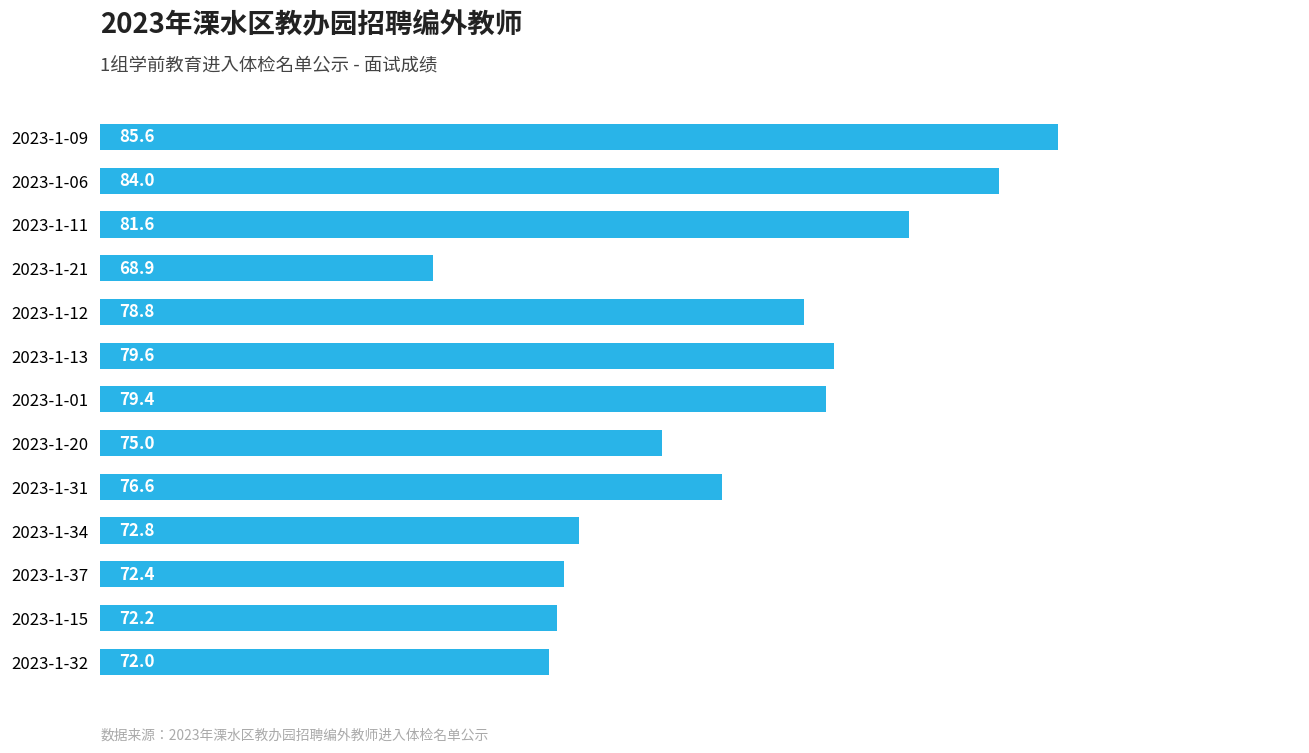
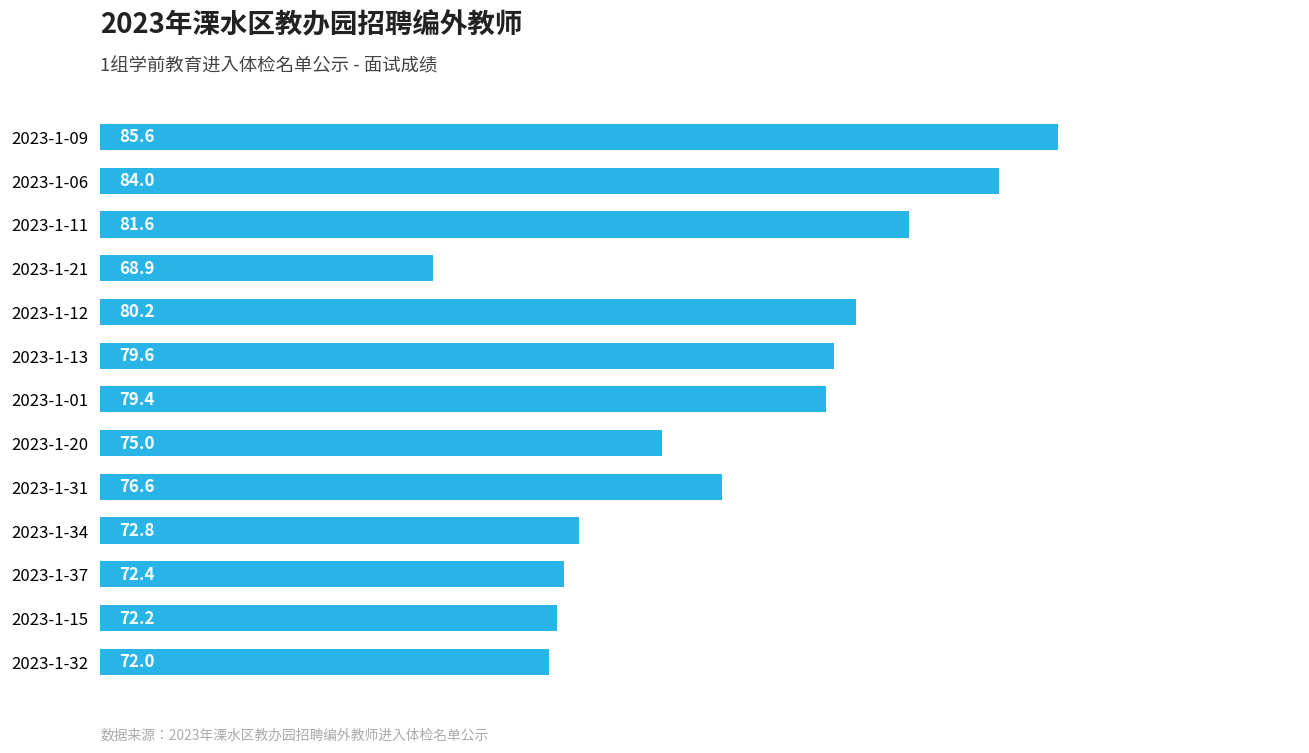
2023-1-12: 78.8 -> 80.2
